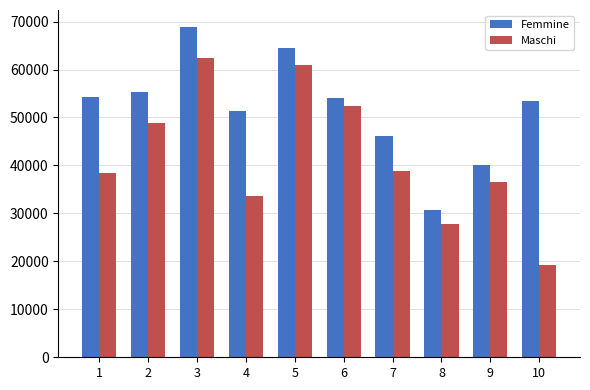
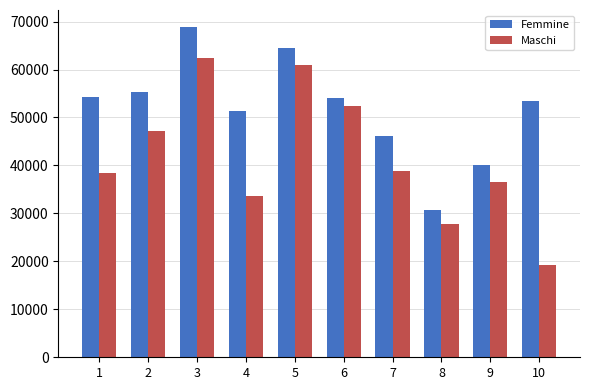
Maschi, 2: 49000 -> 47000
